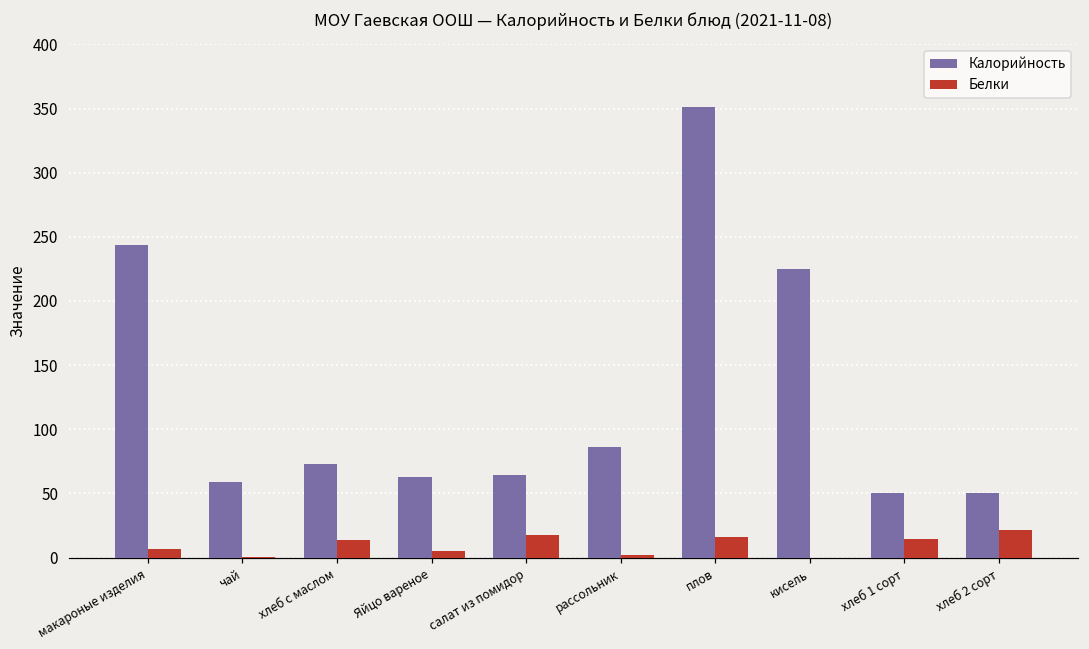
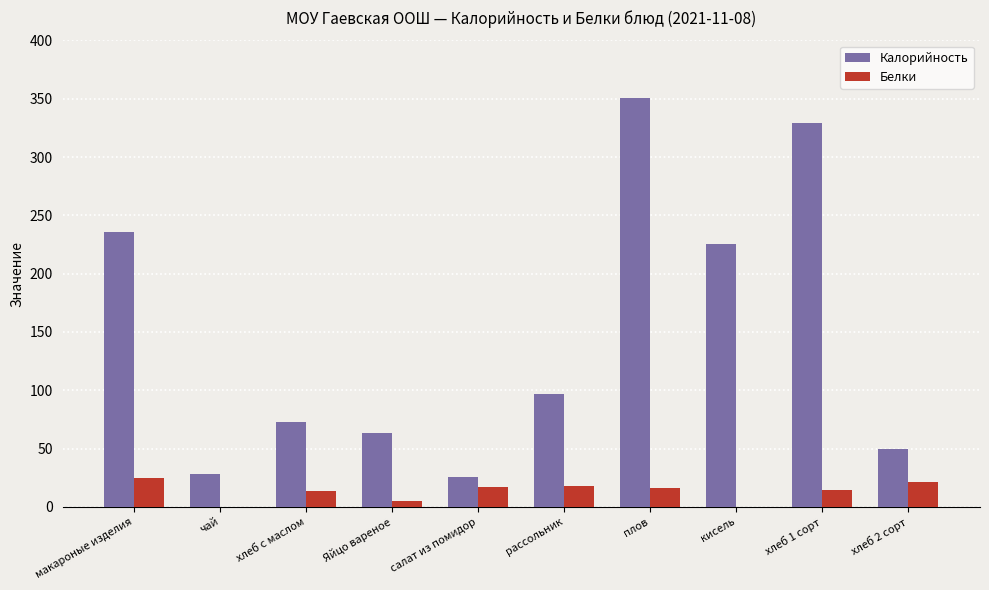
Калорийность, макароные изделия: 244 -> 236
Белки, макароные изделия: 7 -> 25
Калорийность, чай: 59 -> 28
Калорийность, салат из помидор: 64 -> 26
Калорийность, рассольник: 86 -> 97
Белки, рассольник: 2 -> 18
Калорийность, хлеб 1 сорт: 50 -> 329
